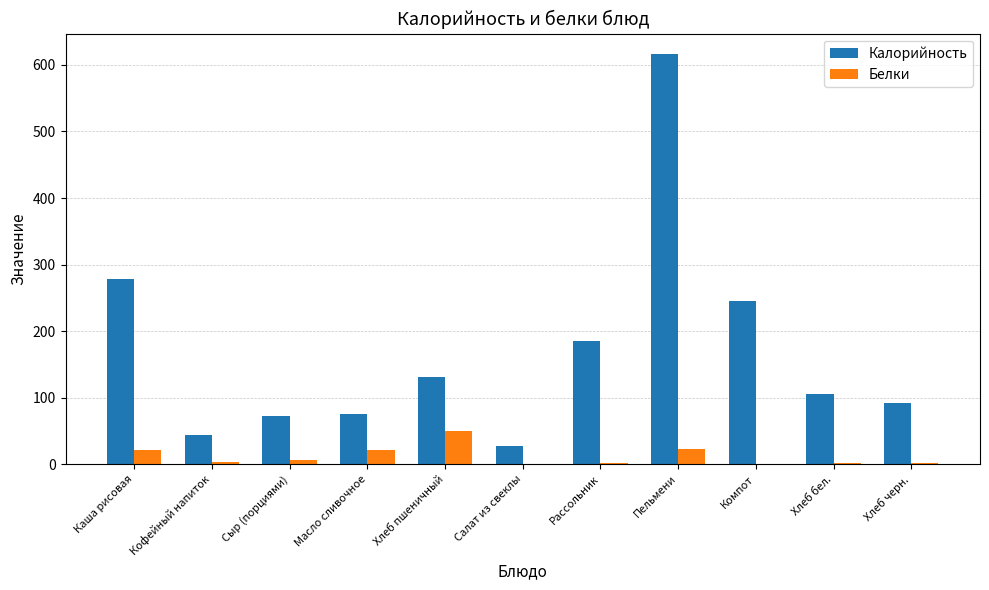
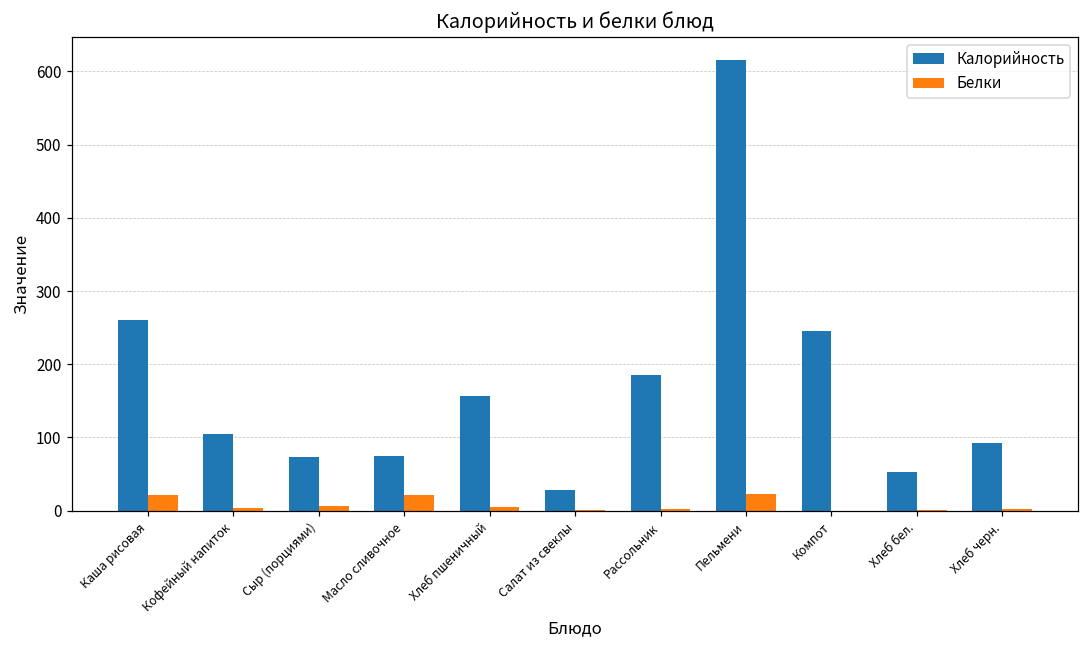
Калорийность, Каша рисовая: 280 -> 260
Калорийность, Кофейный напиток: 40 -> 100
Калорийность, Хлеб пшеничный: 130 -> 160
Белки, Хлеб пшеничный: 50 -> 0
Калорийность, Хлеб бел.: 110 -> 50
